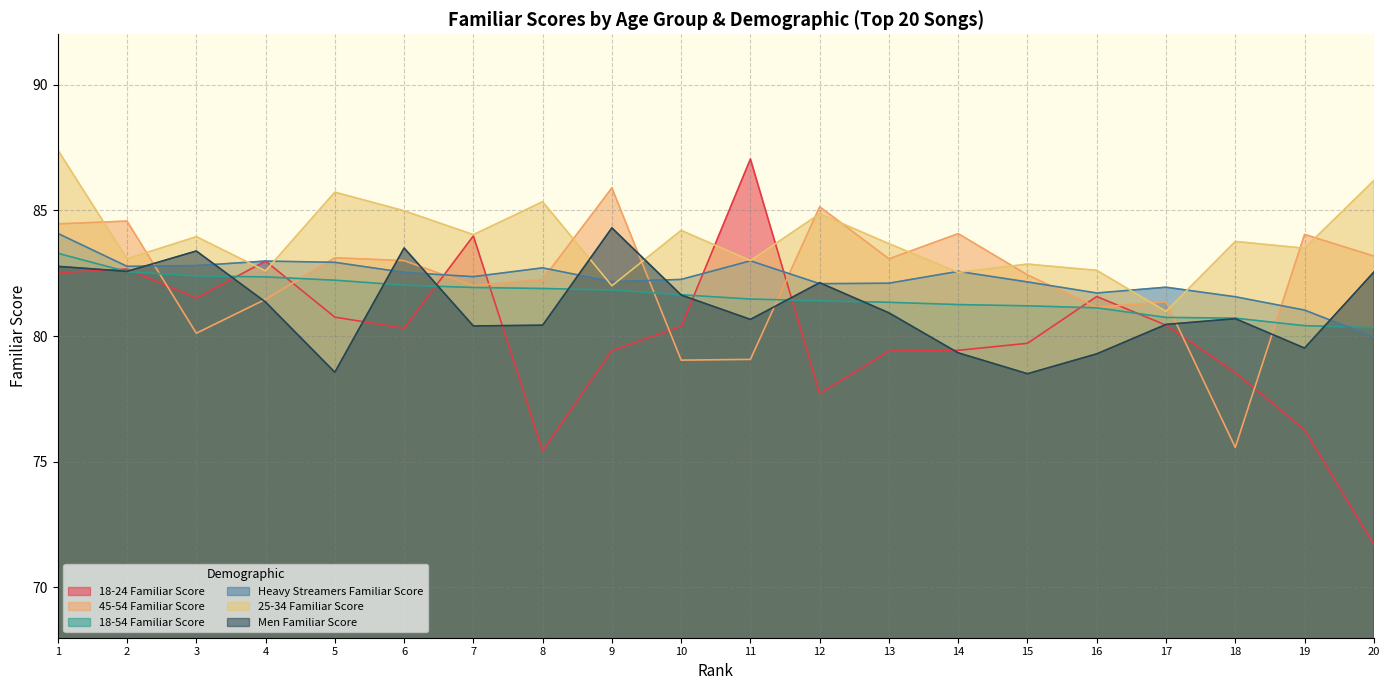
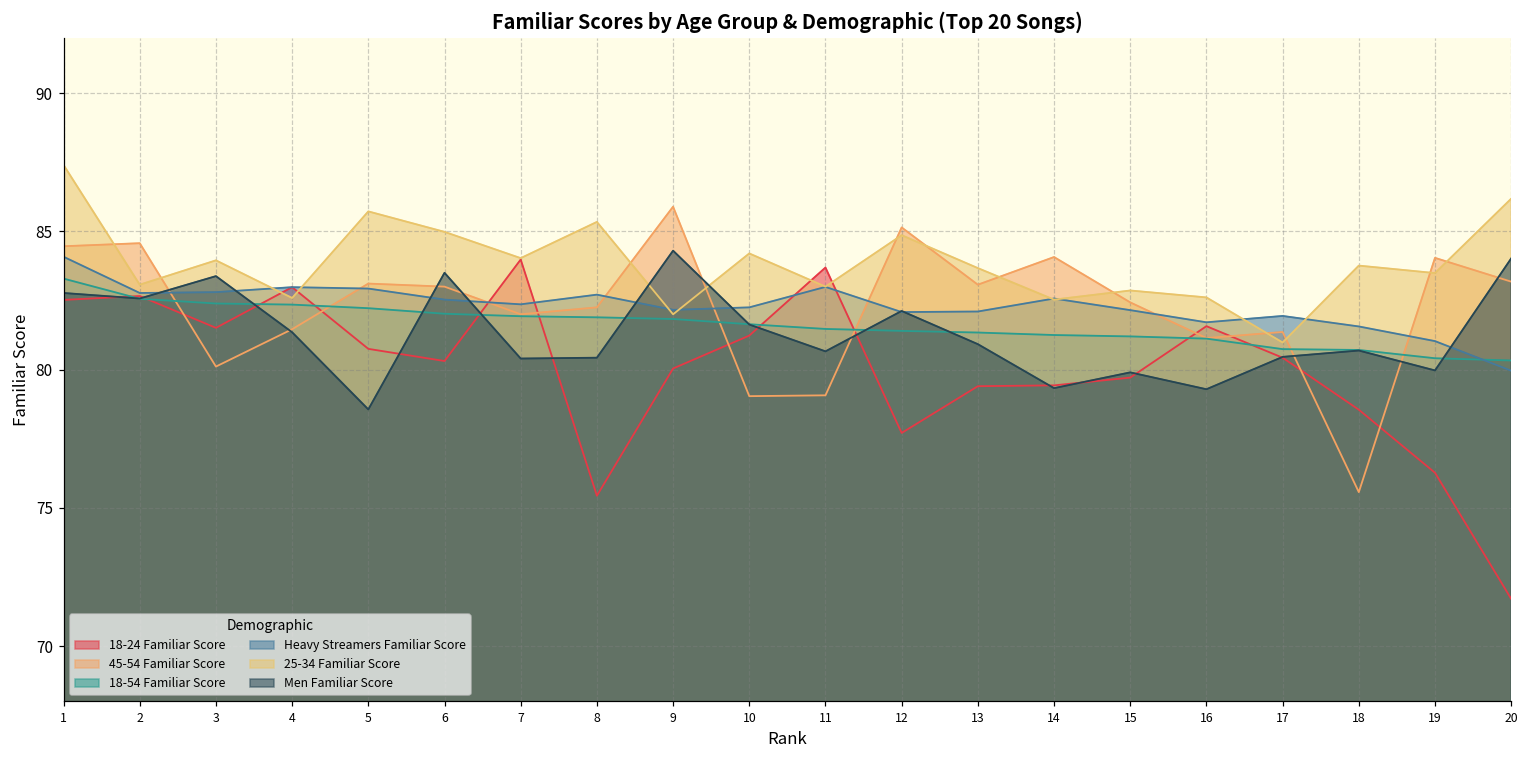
18-24 Familiar Score, 9: 79.4 -> 80.0
18-24 Familiar Score, 10: 80.4 -> 81.2
18-24 Familiar Score, 11: 87.0 -> 83.7
Men Familiar Score, 15: 78.5 -> 79.9
Men Familiar Score, 19: 79.5 -> 80.0
Men Familiar Score, 20: 82.5 -> 84.0
